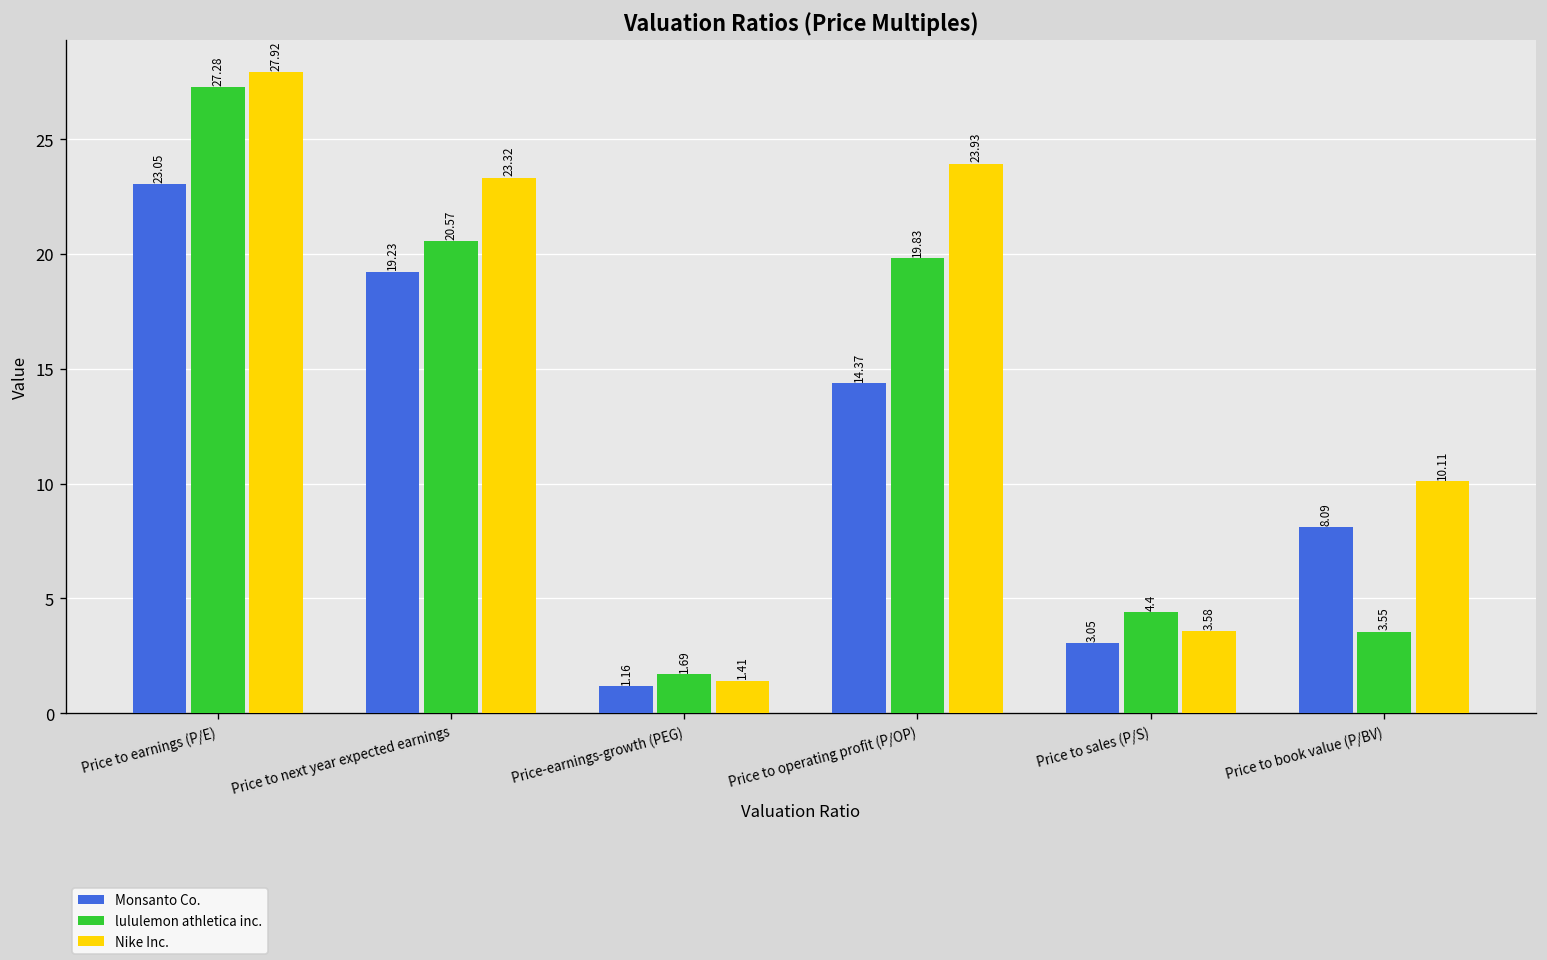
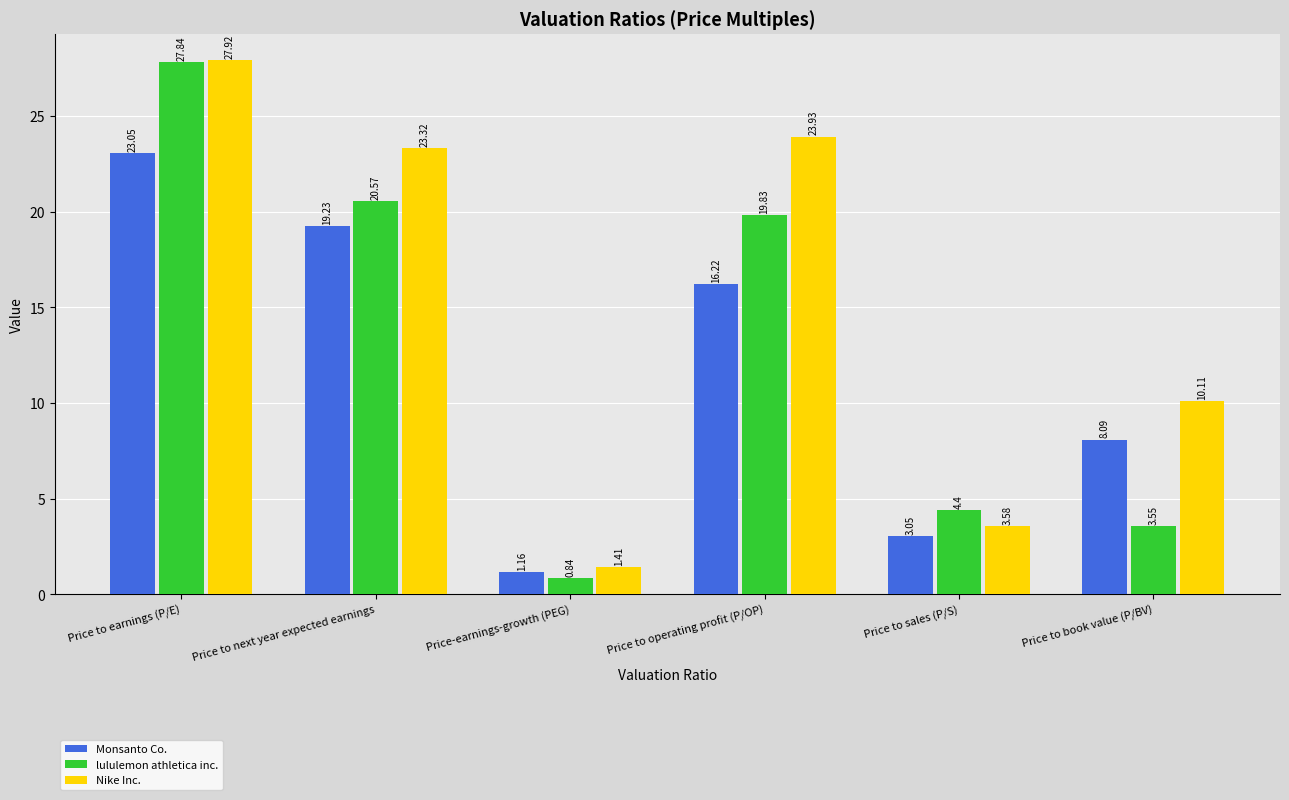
lululemon athletica inc., Price to earnings (P/E): 27.28 -> 27.84
lululemon athletica inc., Price-earnings-growth (PEG): 1.69 -> 0.84
Monsanto Co., Price to operating profit (P/OP): 14.37 -> 16.22
